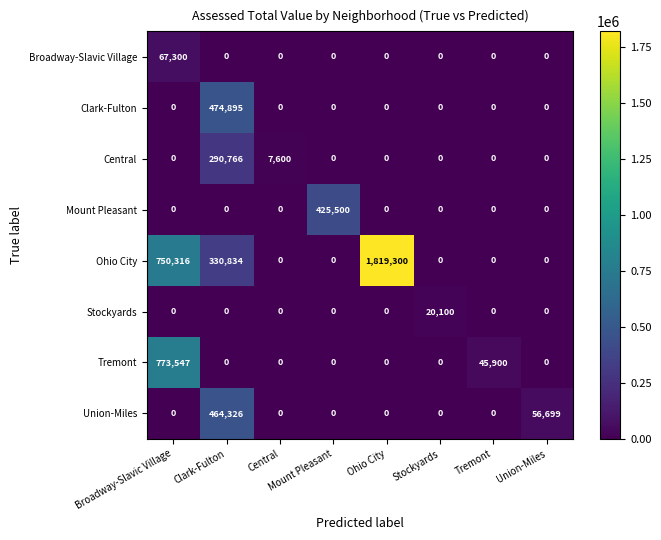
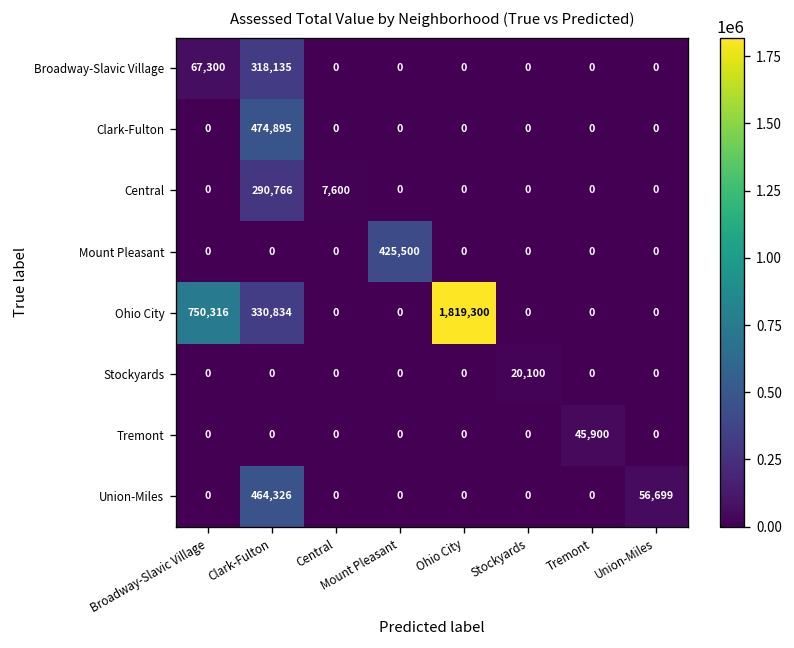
Broadway-Slavic Village, Clark-Fulton: 0 -> 318,135
Tremont, Broadway-Slavic Village: 773,547 -> 0
